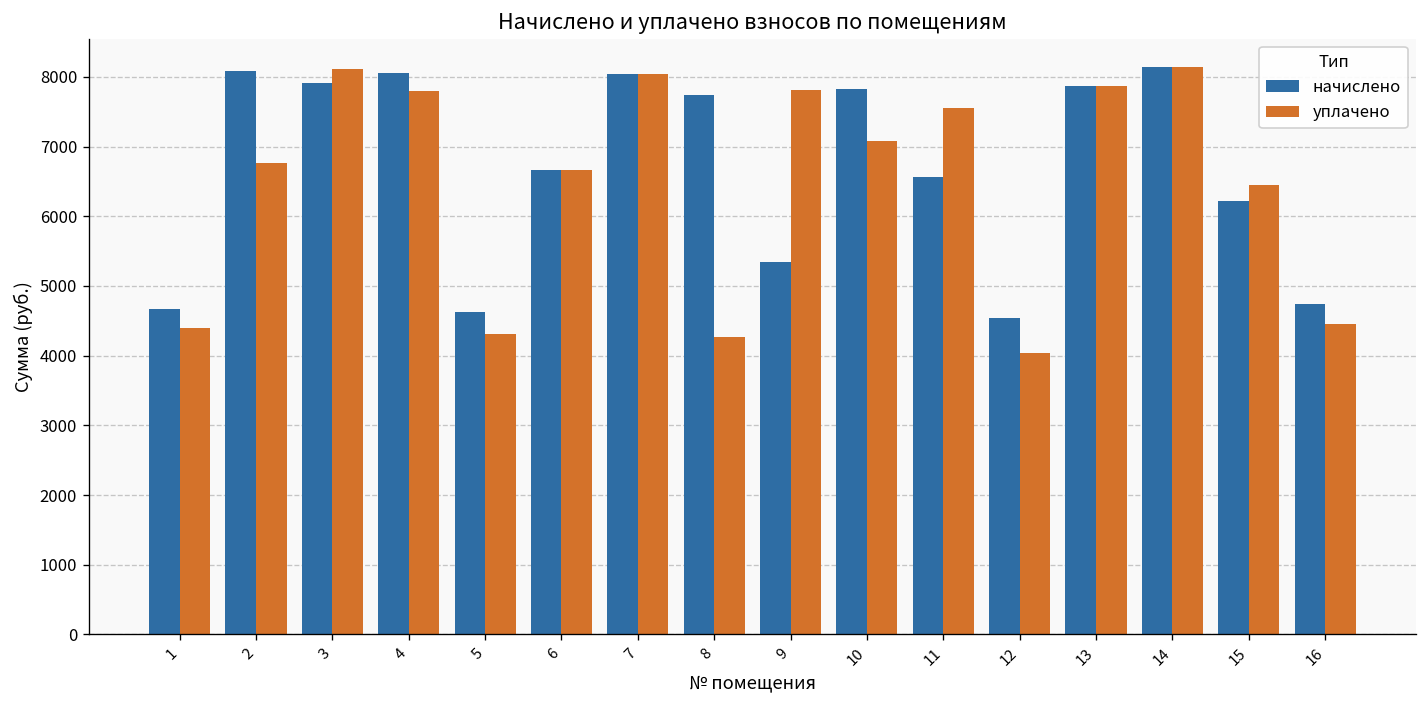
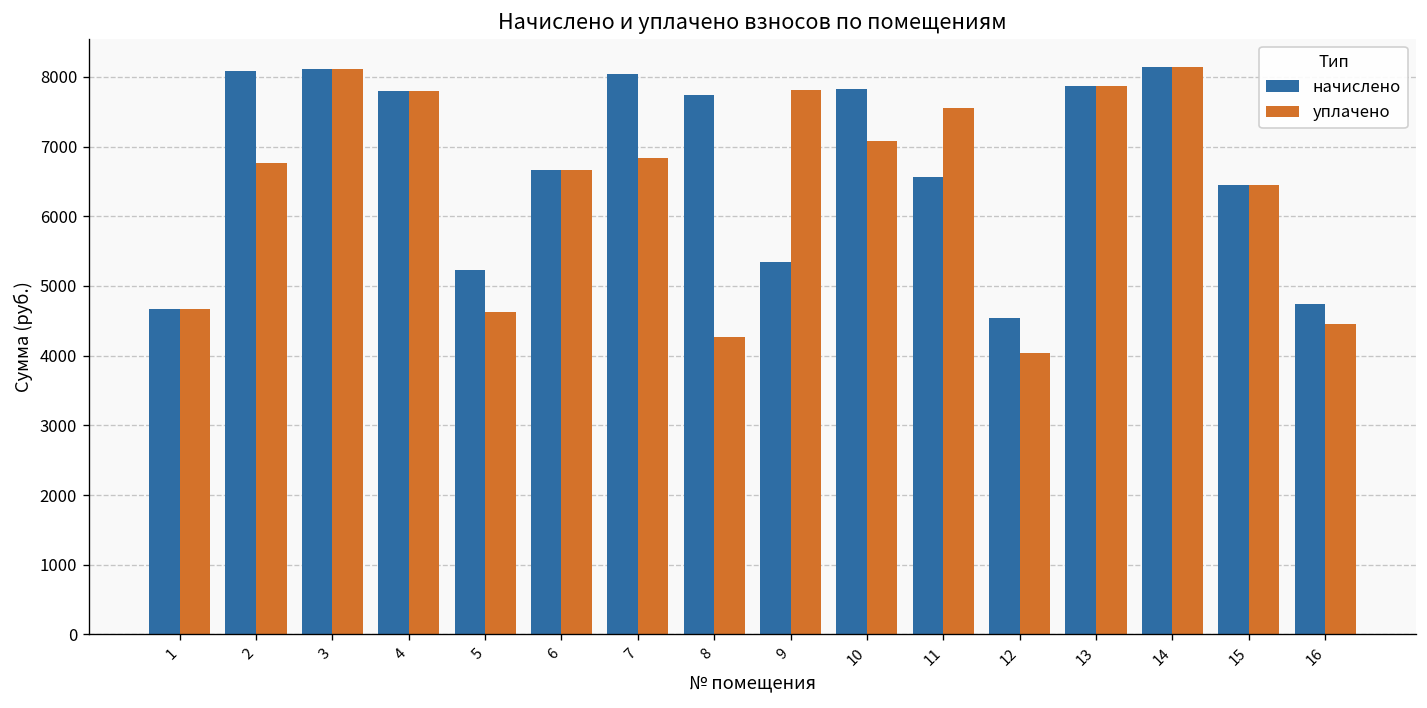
уплачено, 1: 4400 -> 4700
начислено, 3: 7900 -> 8100
начислено, 4: 8100 -> 7800
начислено, 5: 4600 -> 5200
уплачено, 5: 4300 -> 4600
уплачено, 7: 8000 -> 6800
начислено, 15: 6200 -> 6500
